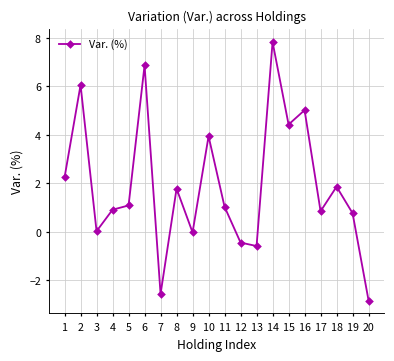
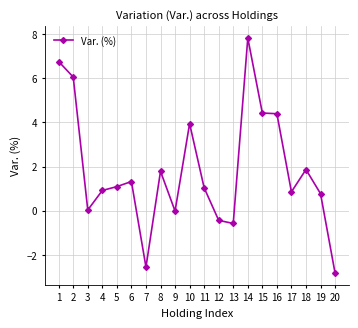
1: 2.2 -> 6.8
6: 6.9 -> 1.3
16: 5.0 -> 4.4
